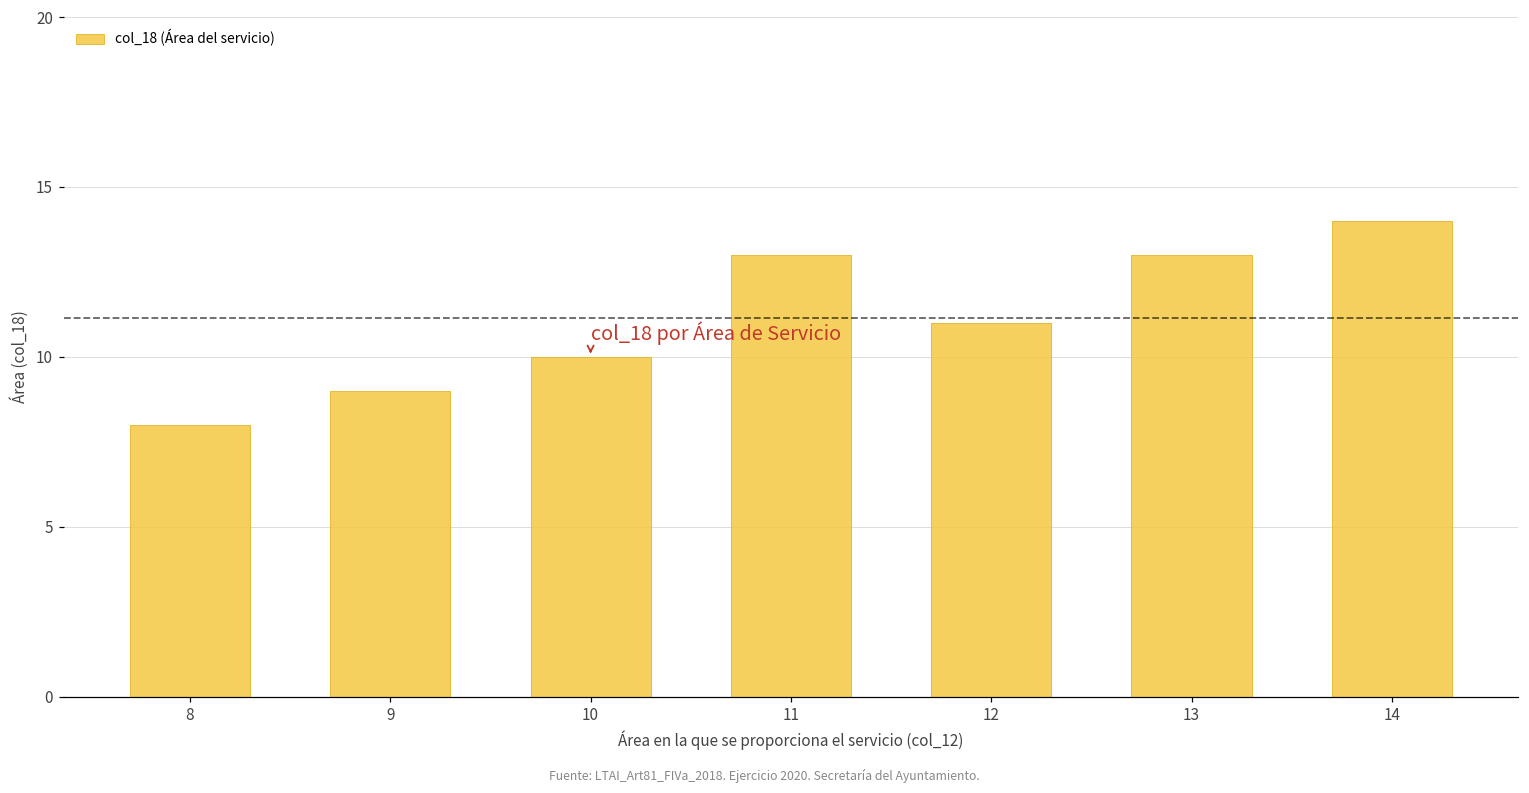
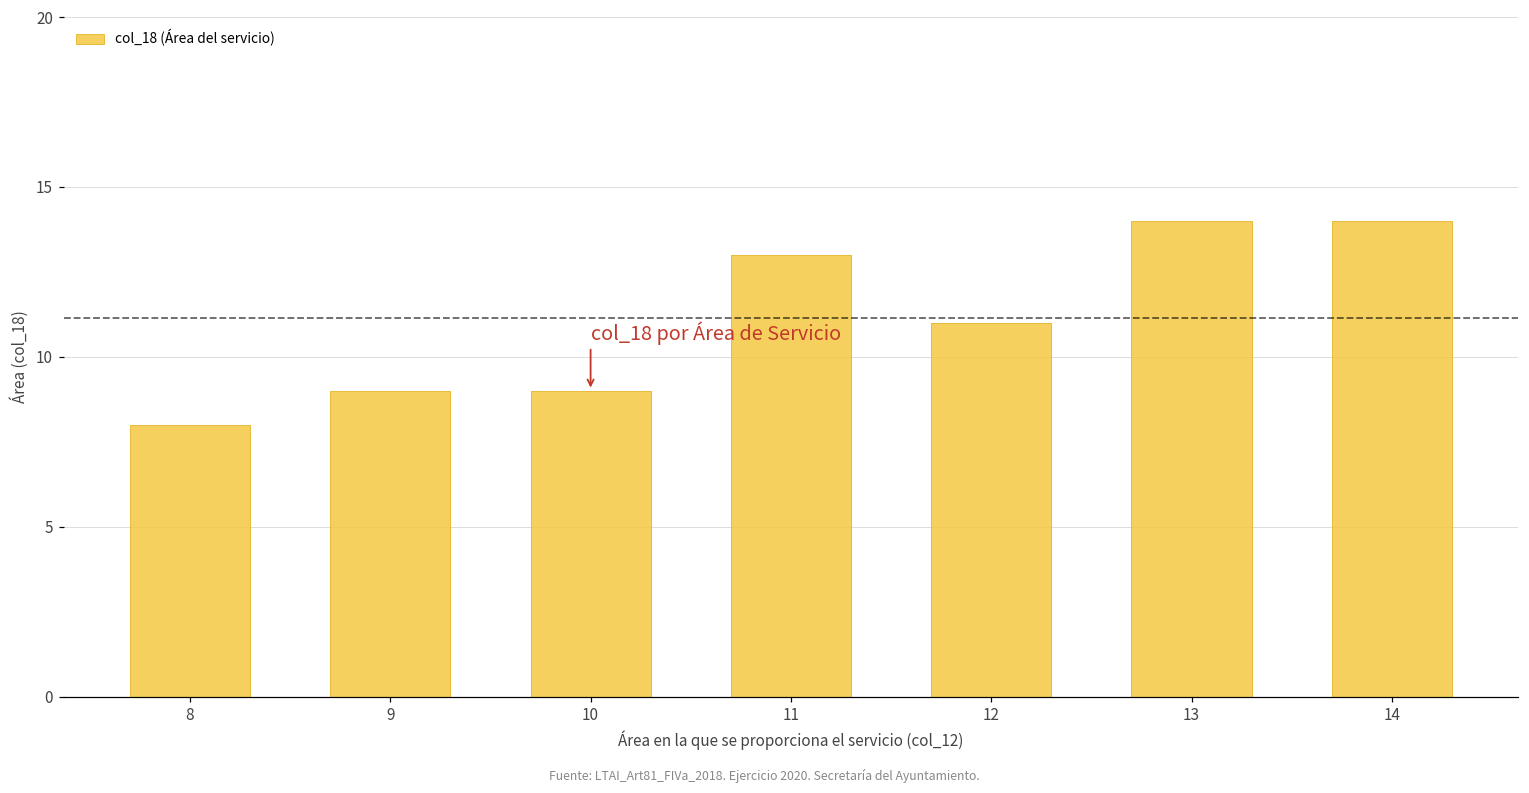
10: 10 -> 9
13: 13 -> 14
